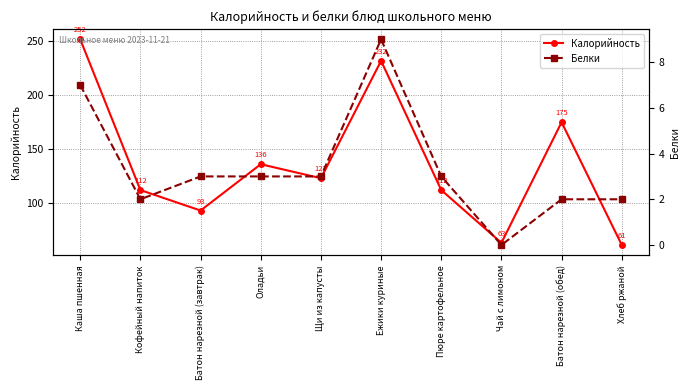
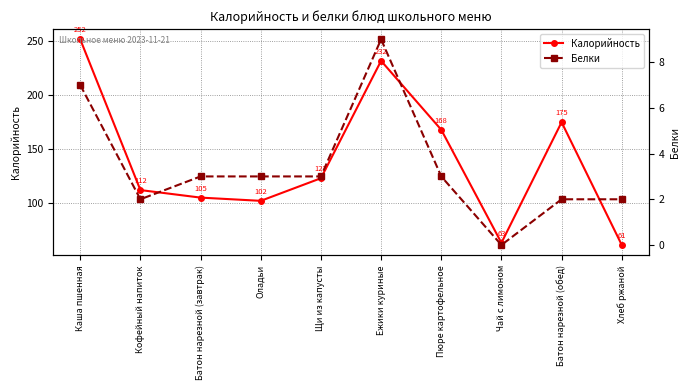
Калорийность, Батон нарезной (завтрак): 93 -> 105
Калорийность, Оладьи: 136 -> 102
Калорийность, Пюре картофельное: 112 -> 168
